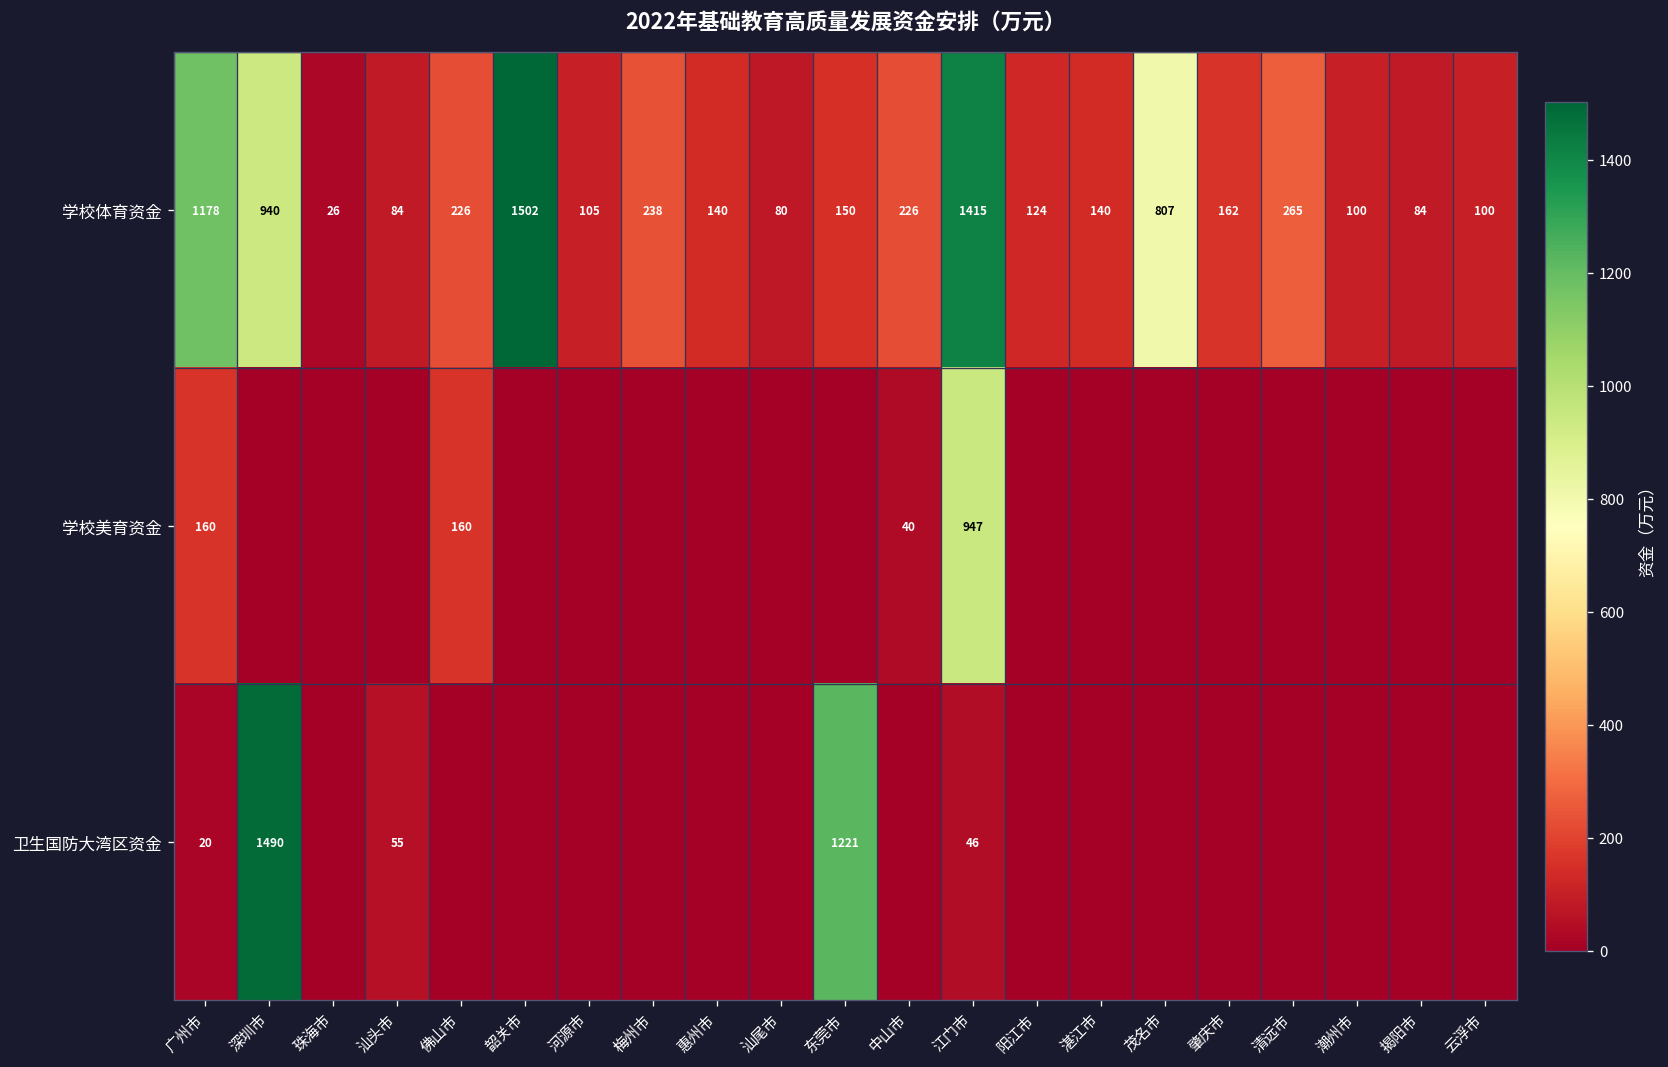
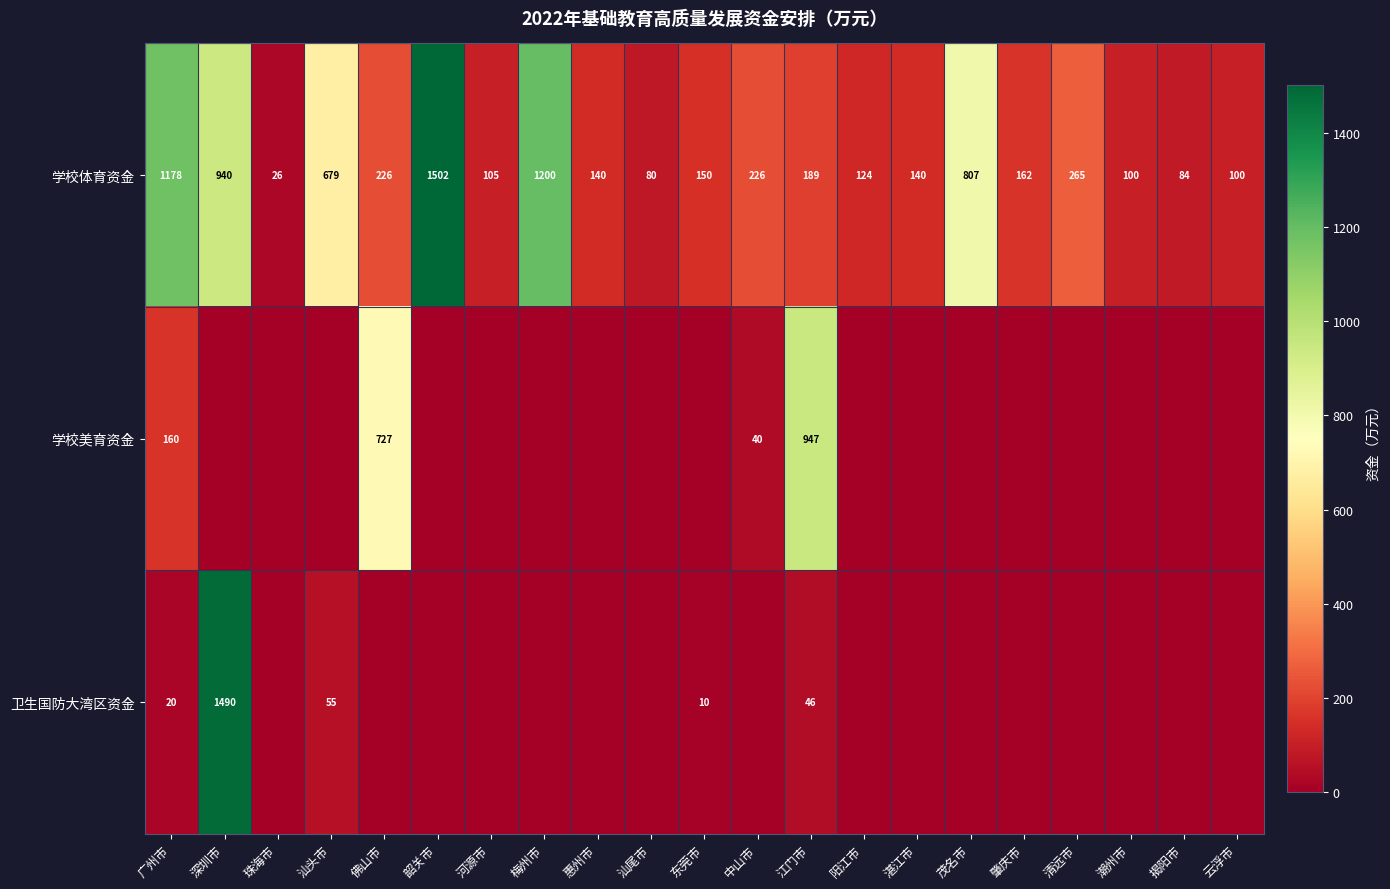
学校体育资金, 汕头市: 84 -> 679
学校体育资金, 梅州市: 238 -> 1200
学校体育资金, 江门市: 1415 -> 189
学校美育资金, 佛山市: 160 -> 727
卫生国防大湾区资金, 东莞市: 1221 -> 10
